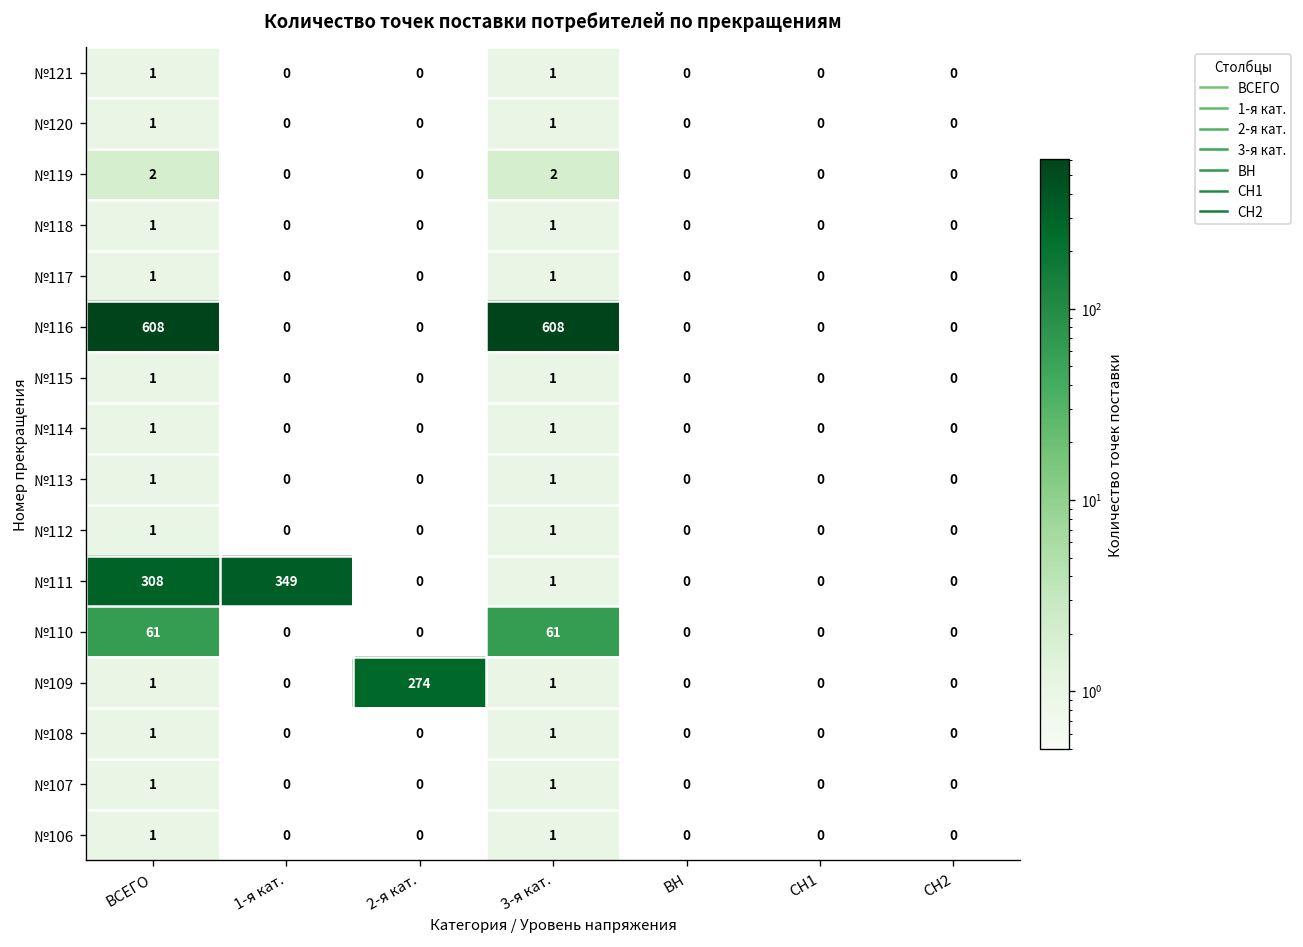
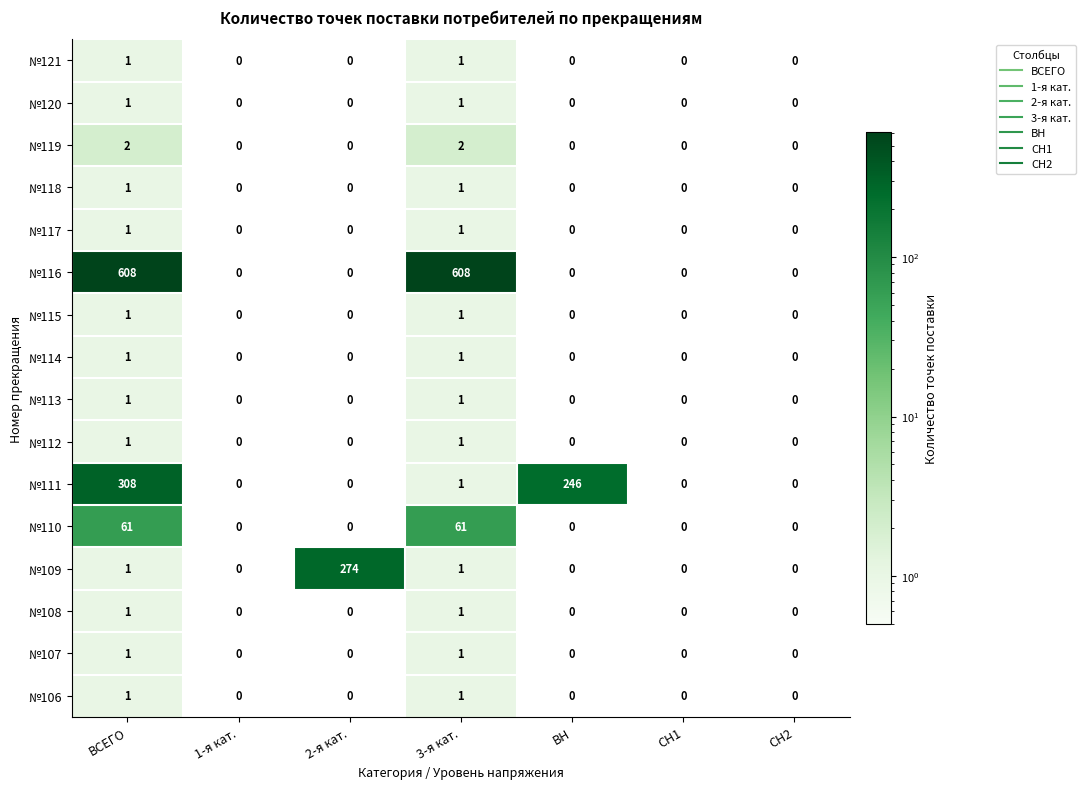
№111, 1-я кат.: 349 -> 0
№111, ВН: 0 -> 246
